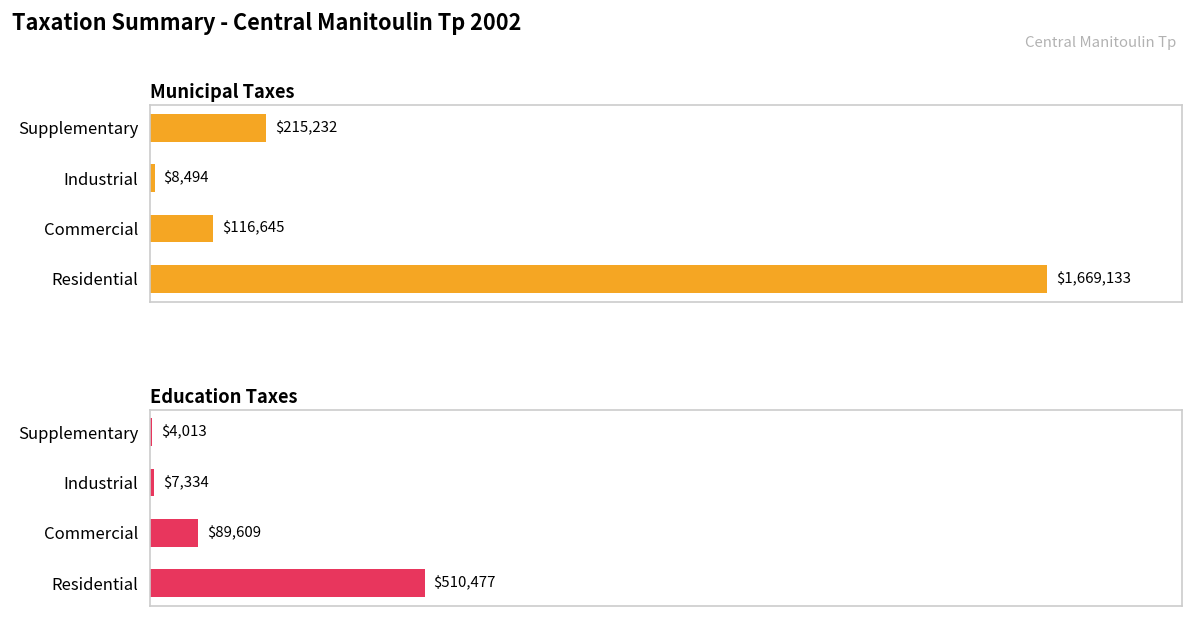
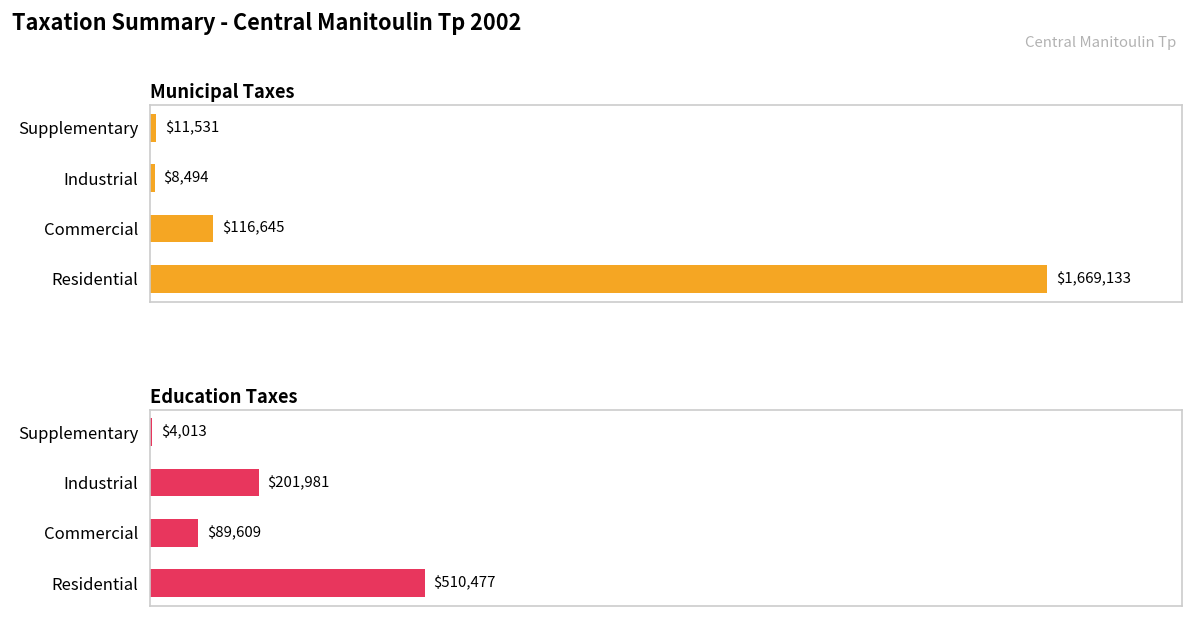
Municipal Taxes, Supplementary: $215,232 -> $11,531
Education Taxes, Industrial: $7,334 -> $201,981
